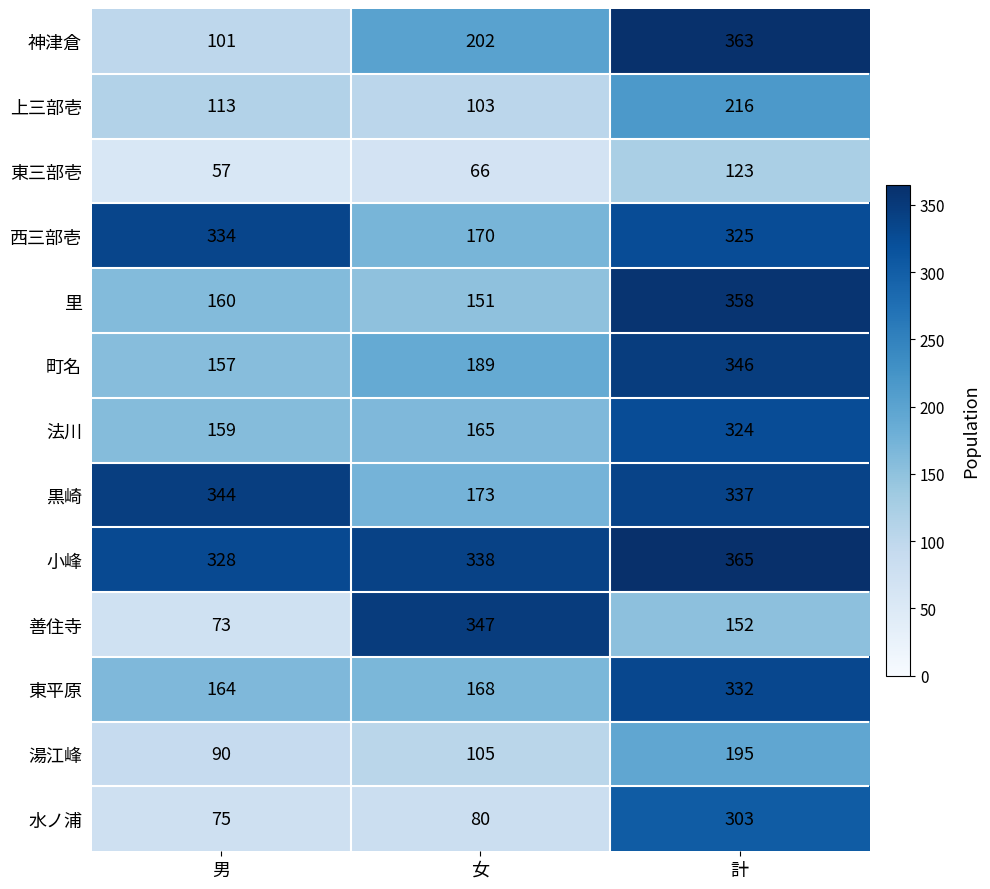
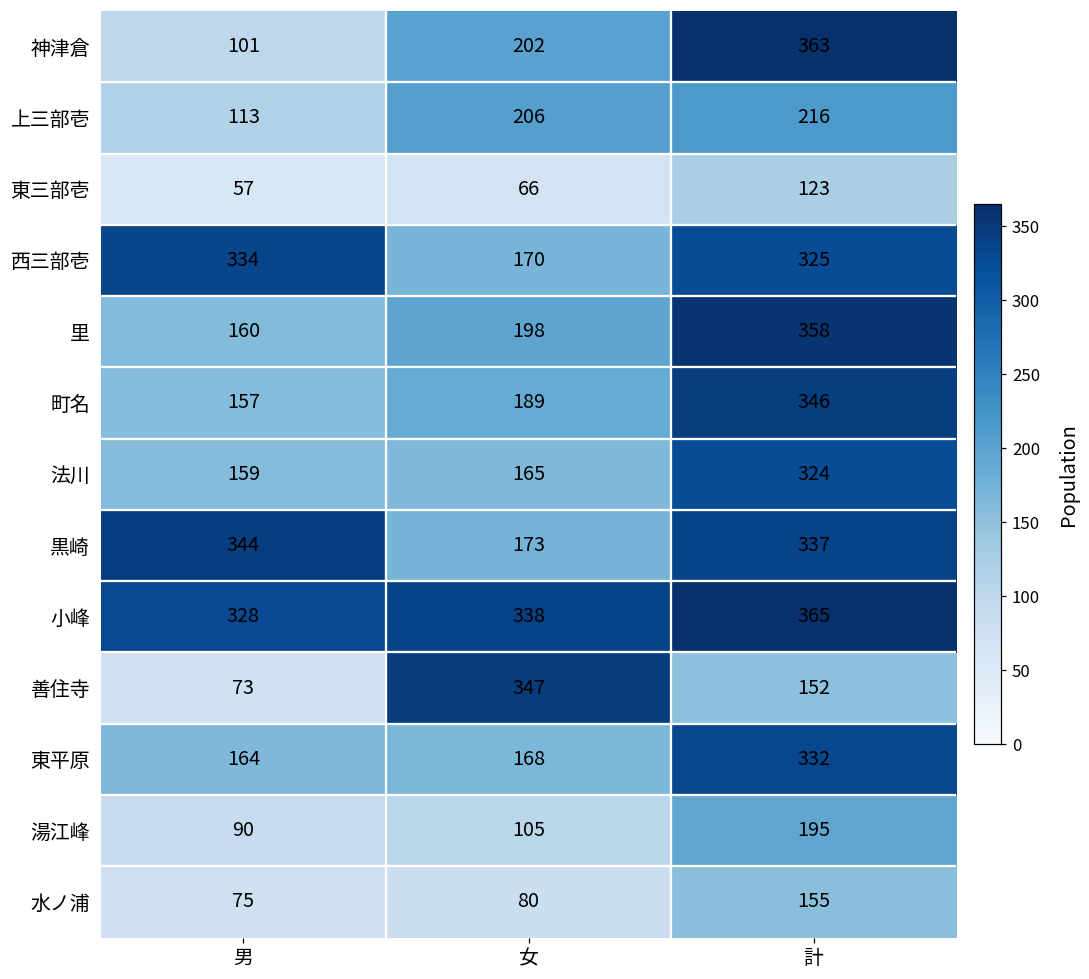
上三部壱, 女: 103 -> 206
里, 女: 151 -> 198
水ノ浦, 計: 303 -> 155
